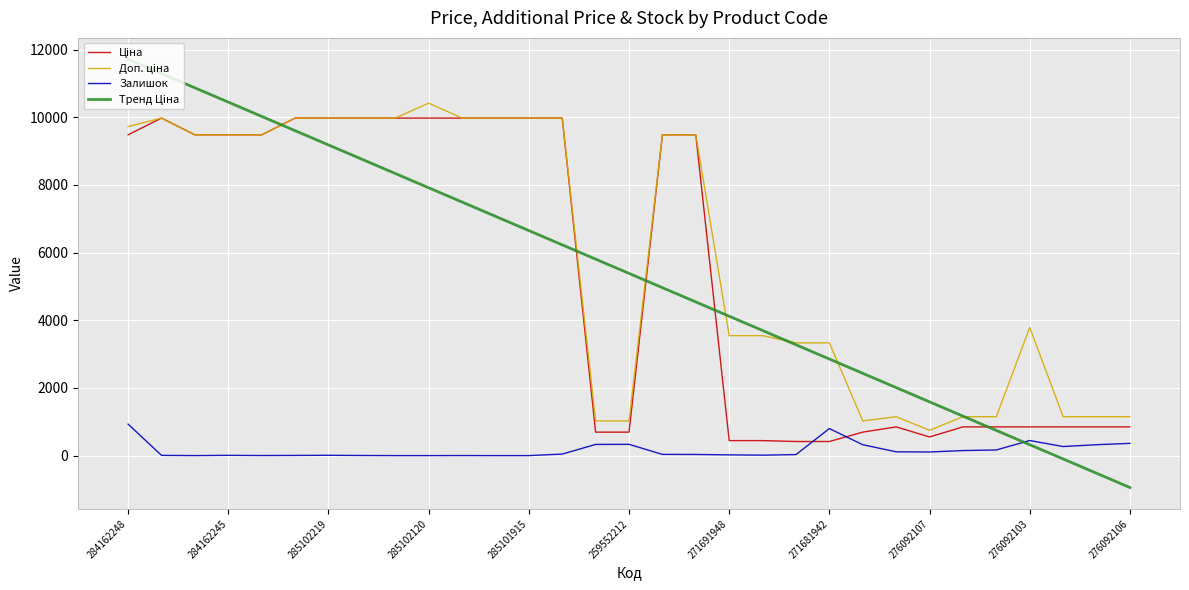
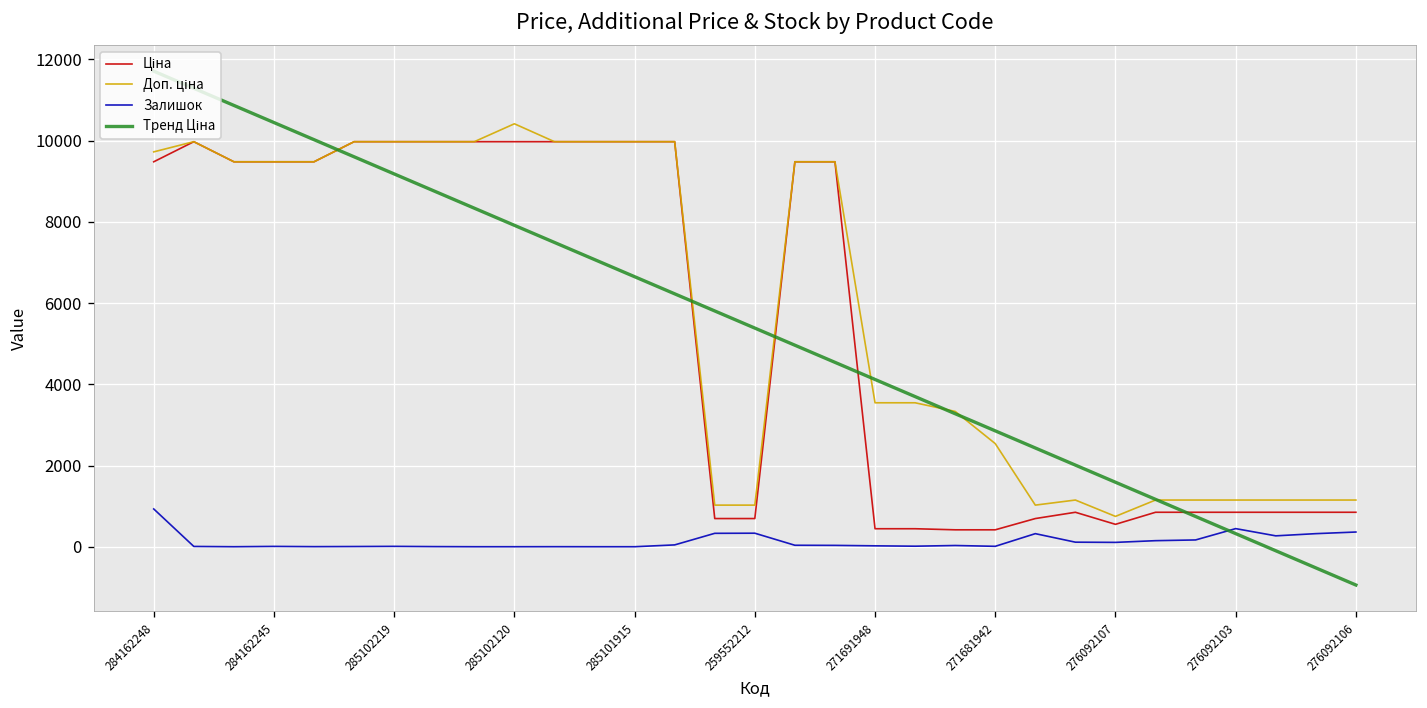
Доп. ціна, 271681942: 3300 -> 2500
Залишок, 271681942: 800 -> 0
Доп. ціна, 276092103: 3800 -> 1100
